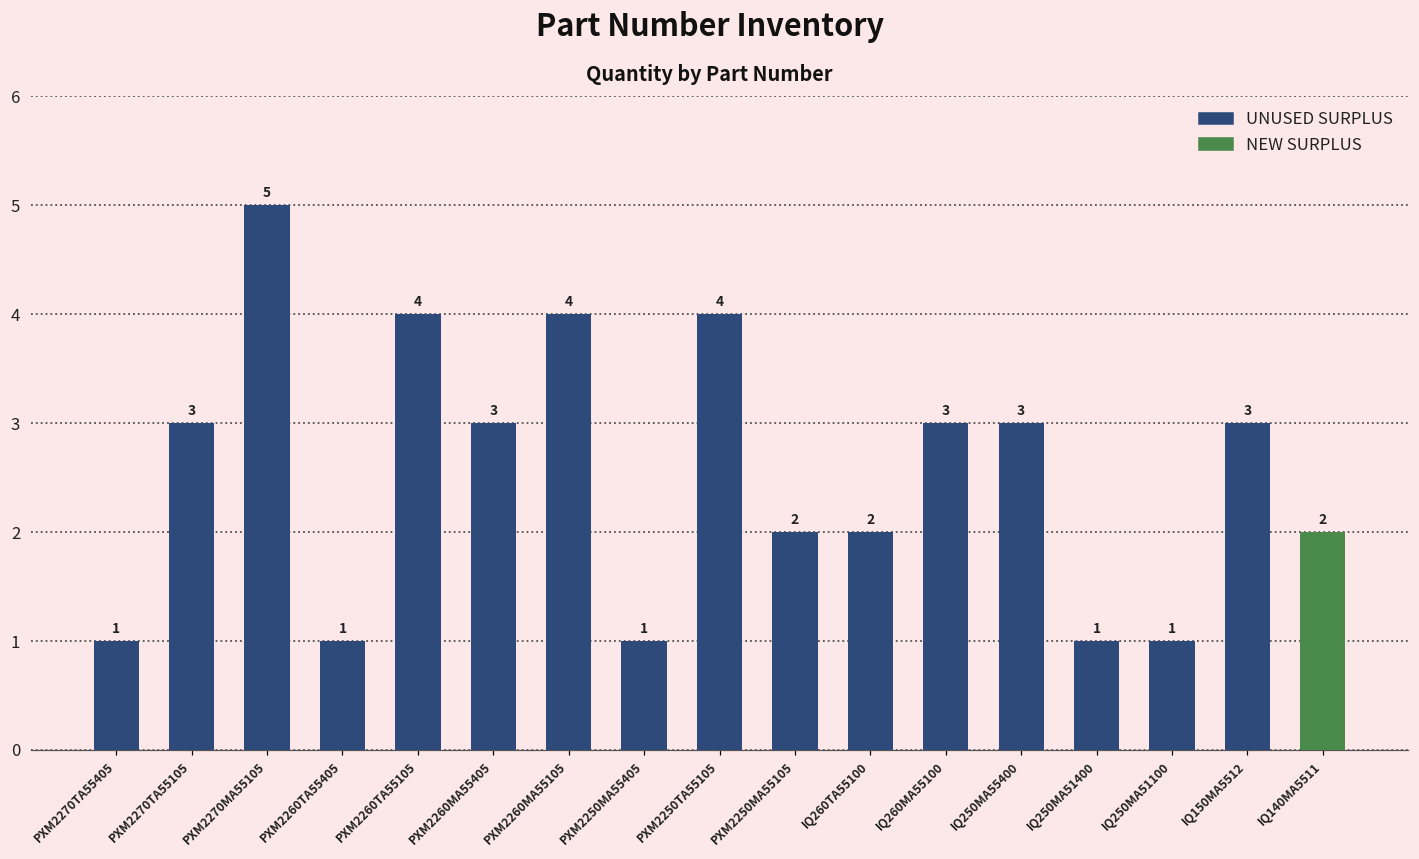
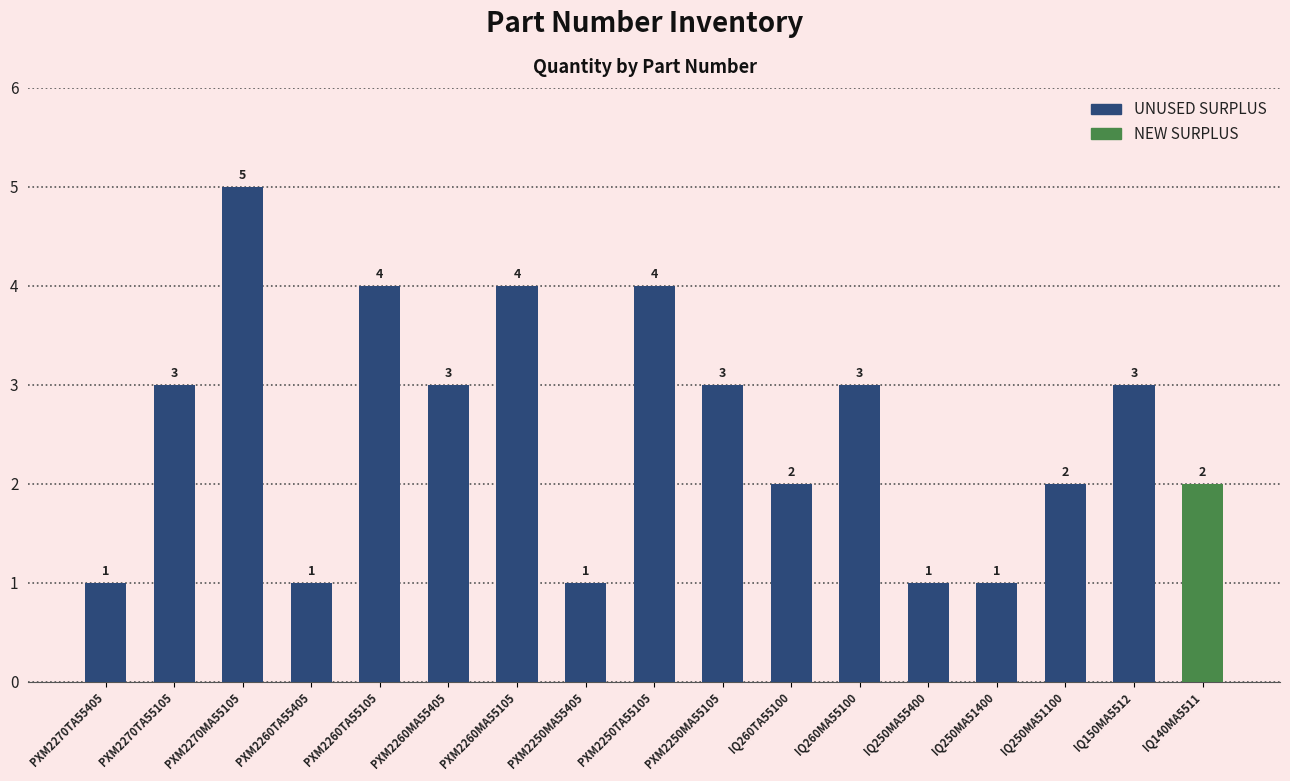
PXM2250MA55105: 2 -> 3
IQ250MA55400: 3 -> 1
IQ250MA51100: 1 -> 2
